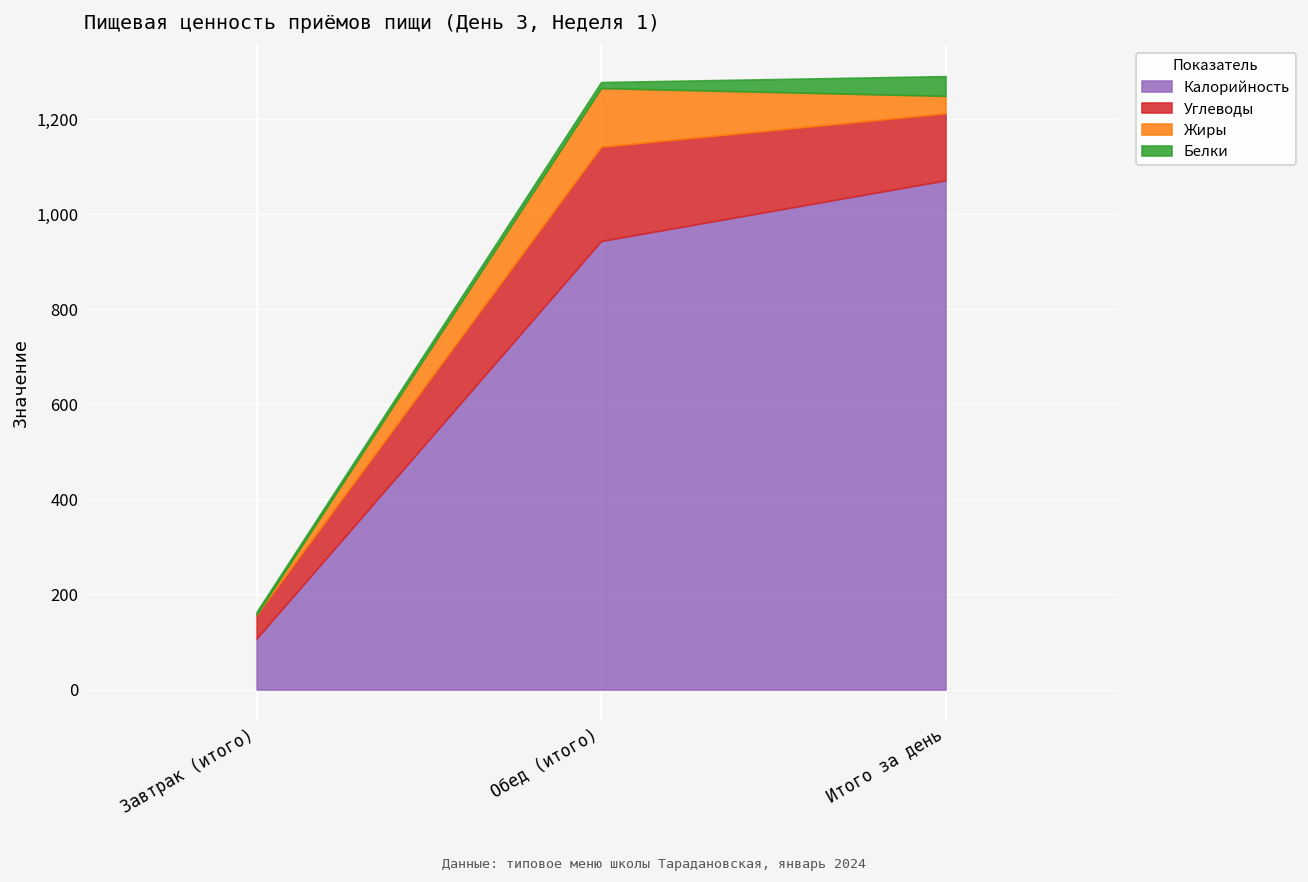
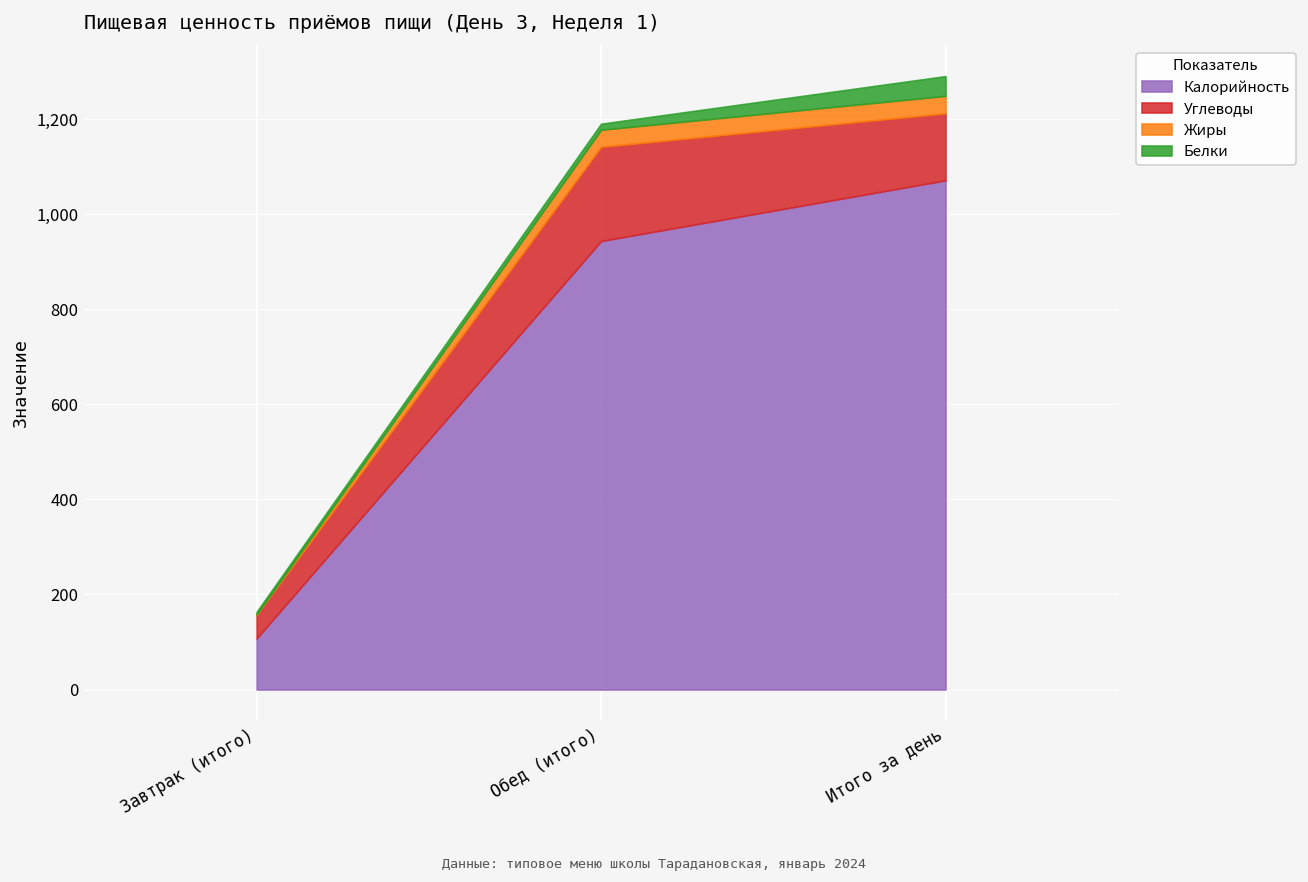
Жиры, Обед (итого): 120 -> 40
